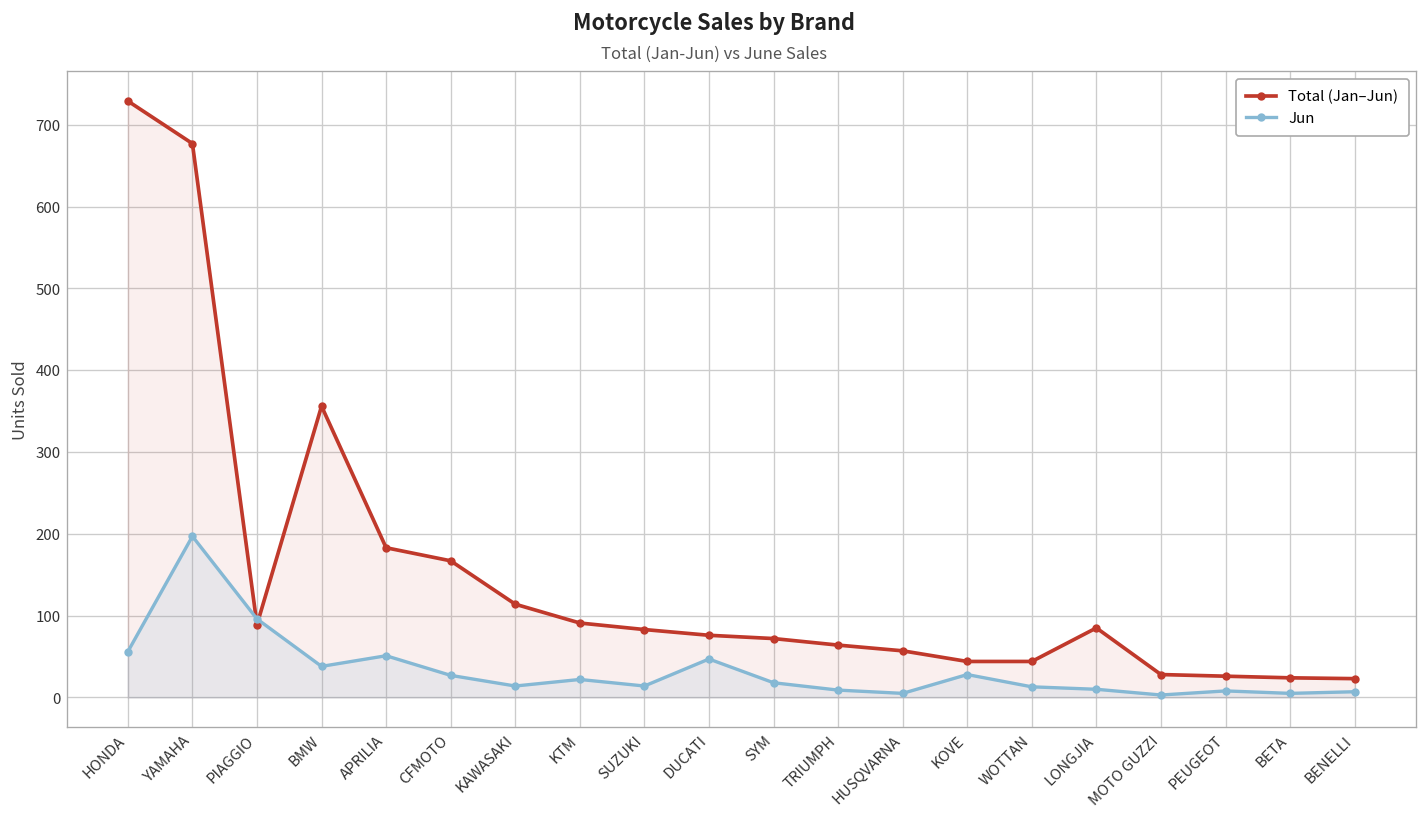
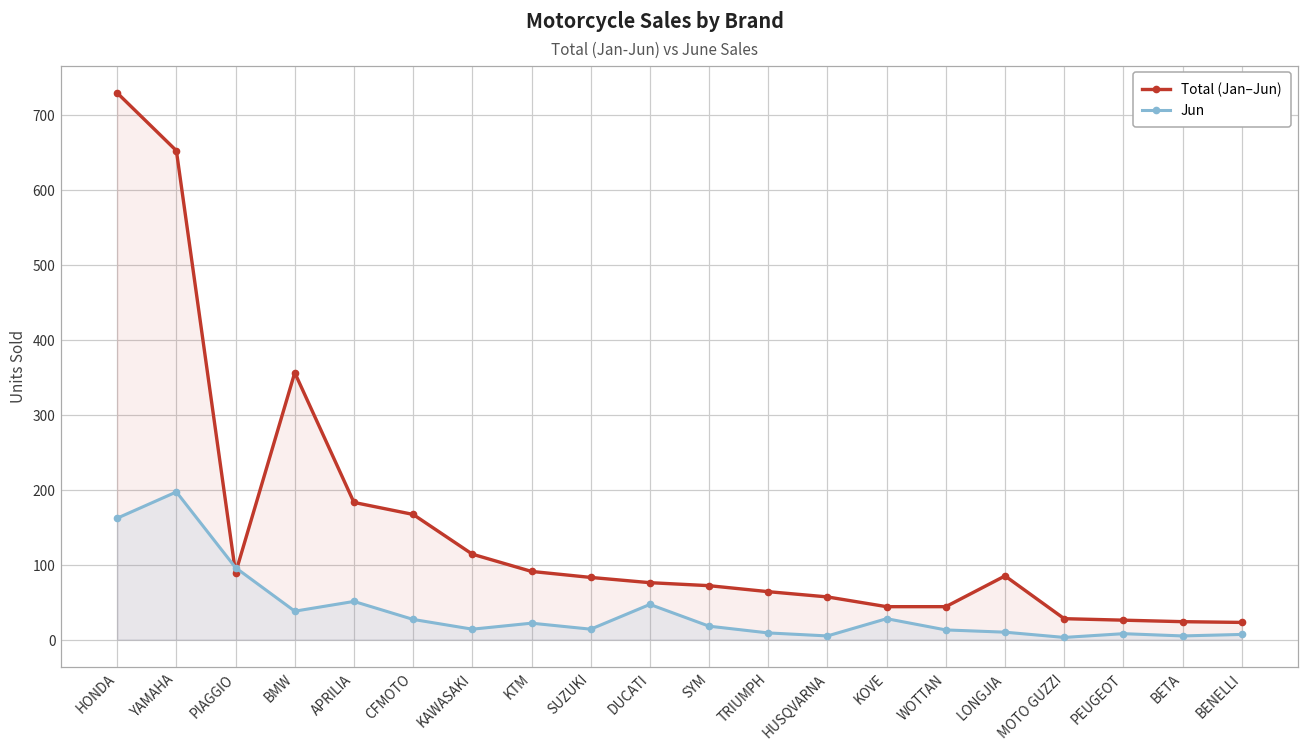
Jun, HONDA: 60 -> 160
Total (Jan–Jun), YAMAHA: 680 -> 650
